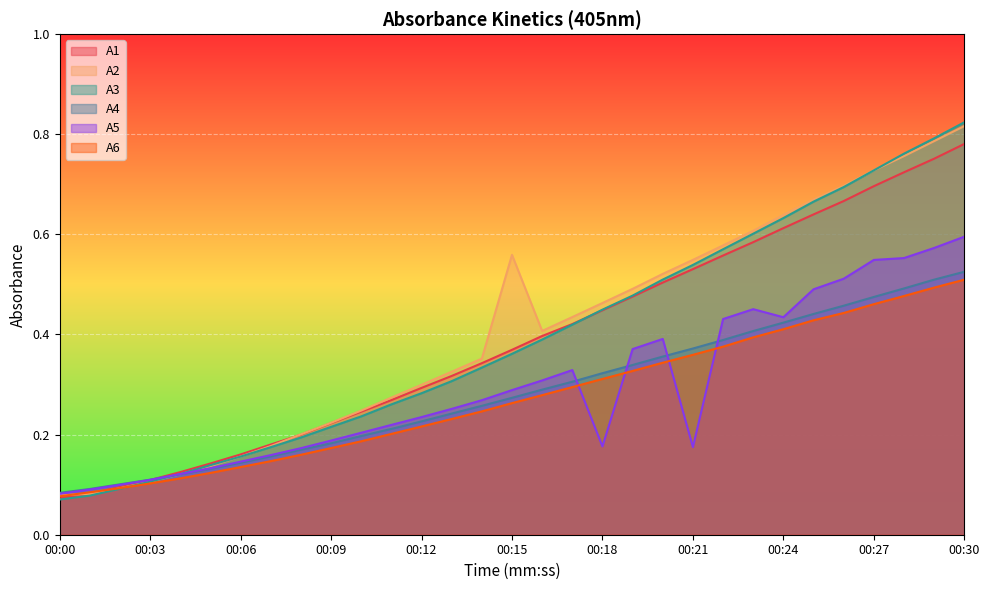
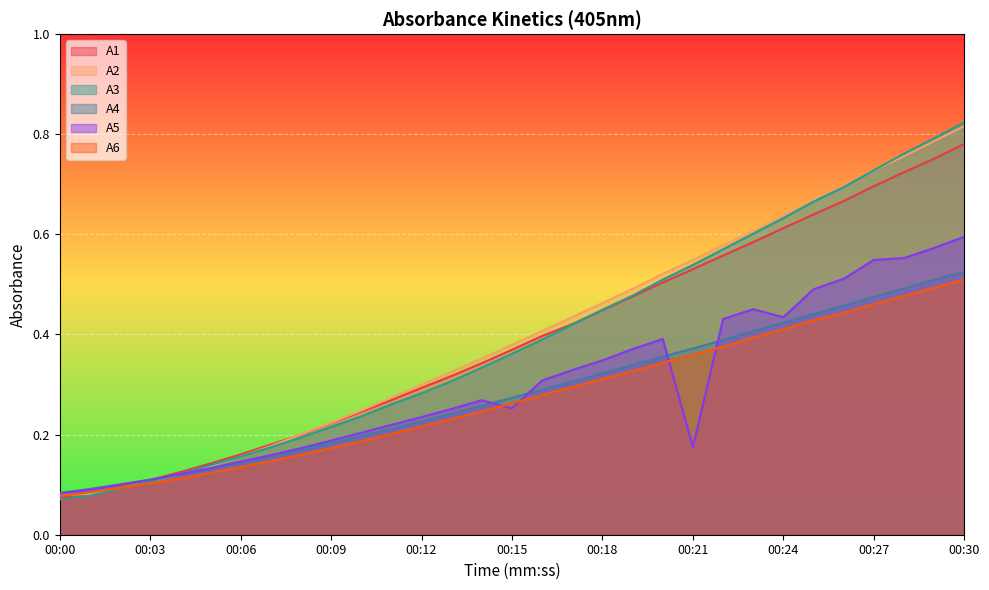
A2, 00:15: 0.56 -> 0.38
A5, 00:15: 0.29 -> 0.25
A5, 00:18: 0.18 -> 0.35
